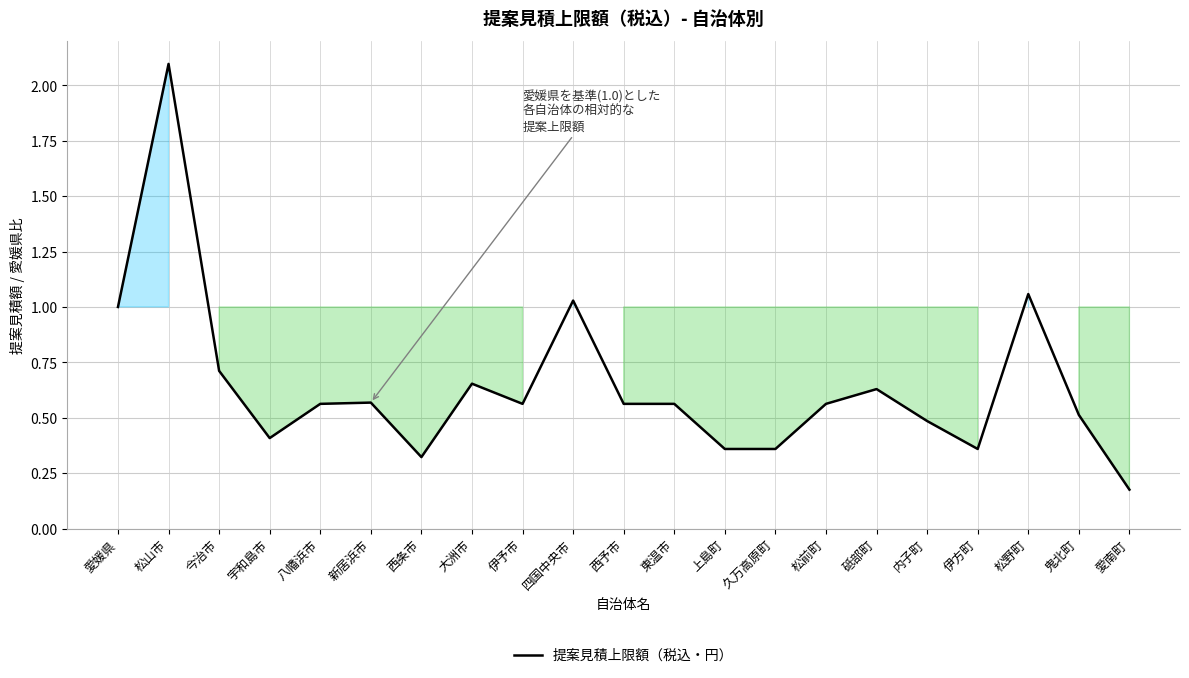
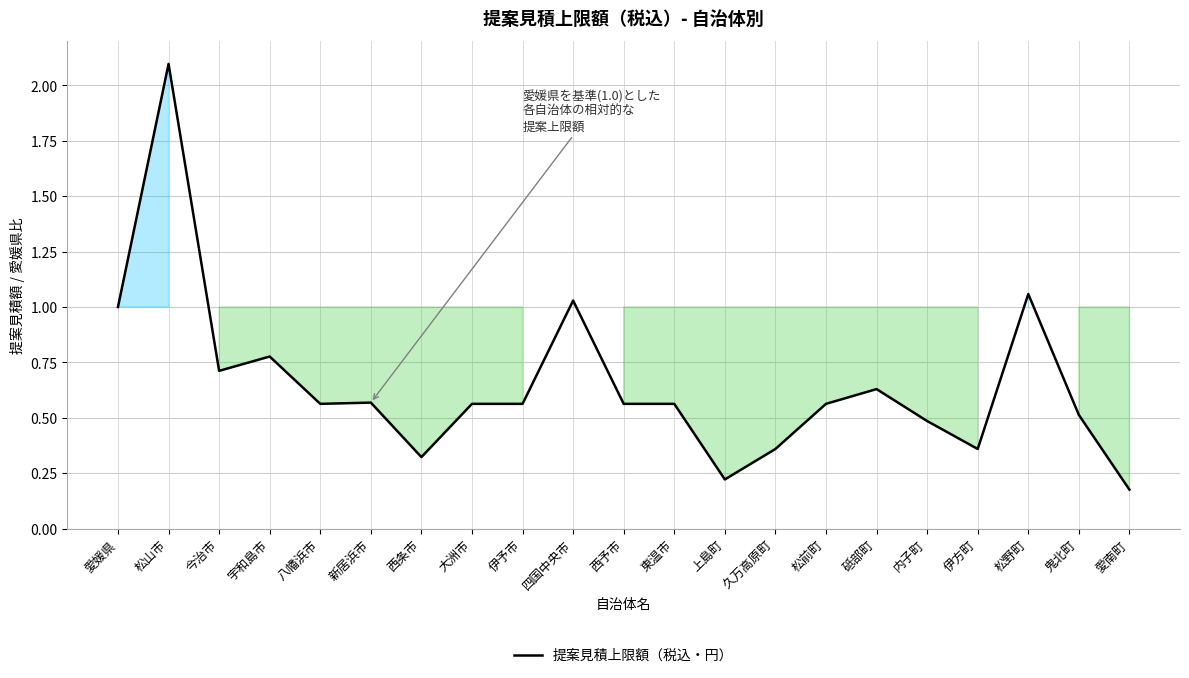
宇和島市: 0.41 -> 0.78
大洲市: 0.65 -> 0.56
上島町: 0.36 -> 0.22
